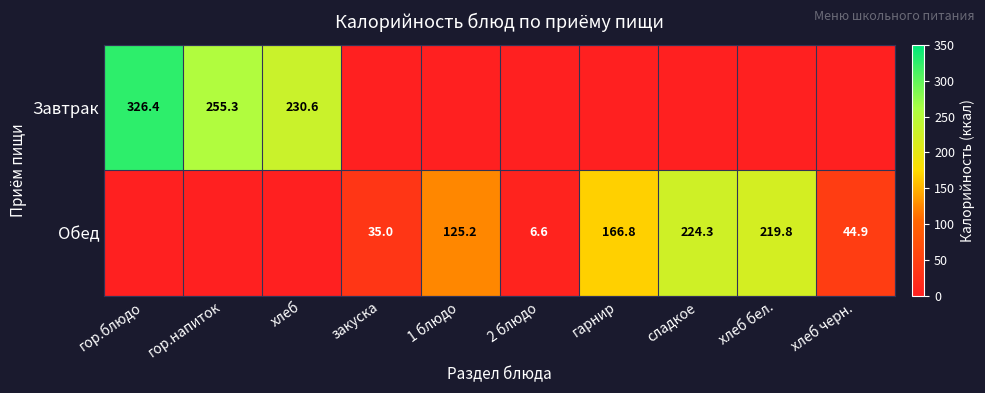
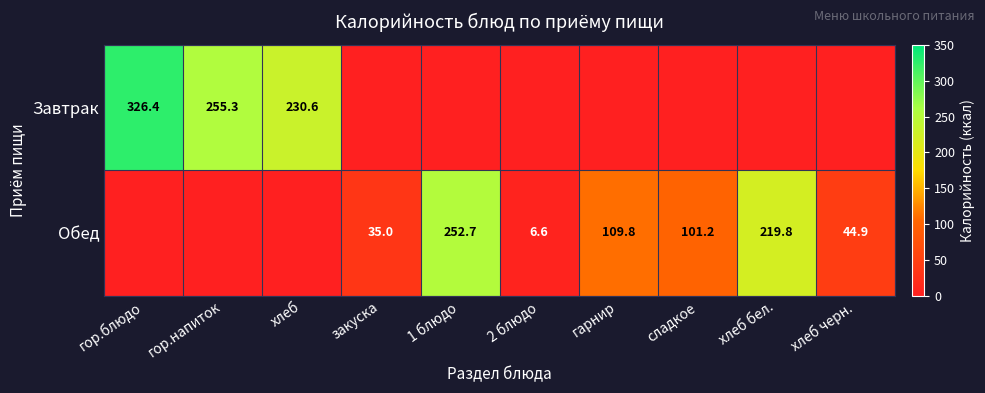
Обед, 1 блюдо: 125.2 -> 252.7
Обед, гарнир: 166.8 -> 109.8
Обед, сладкое: 224.3 -> 101.2
